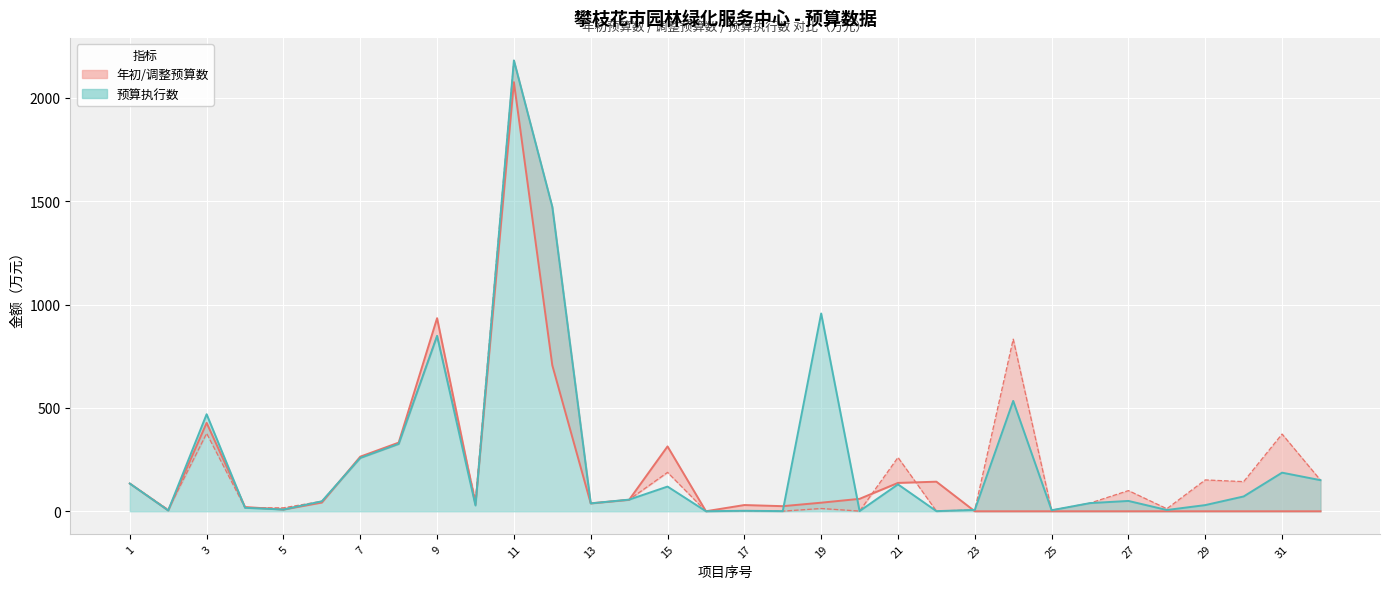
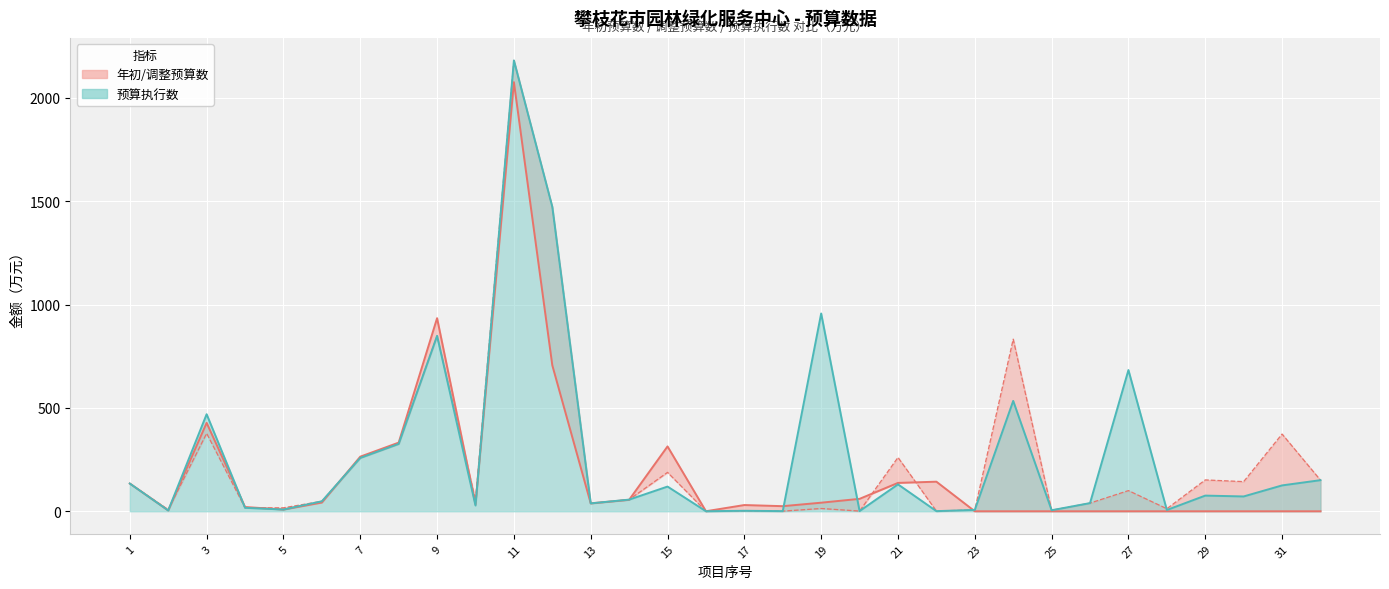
预算执行数, 27: 50 -> 680
预算执行数, 29: 30 -> 80
预算执行数, 31: 190 -> 130
